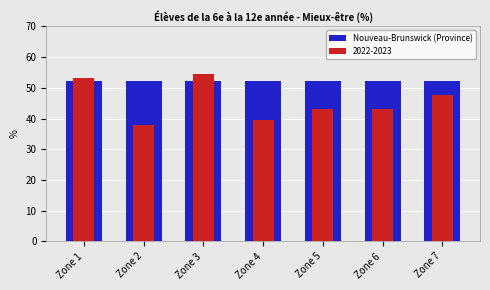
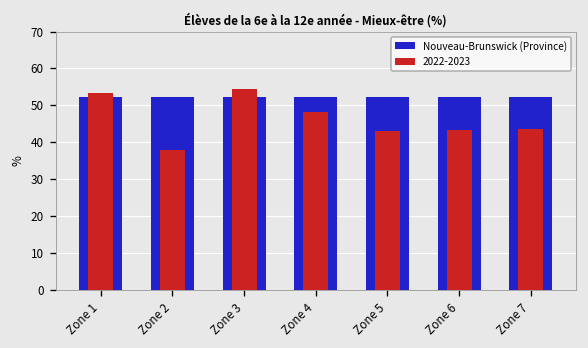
2022-2023, Zone 4: 39 -> 48
2022-2023, Zone 7: 48 -> 44
